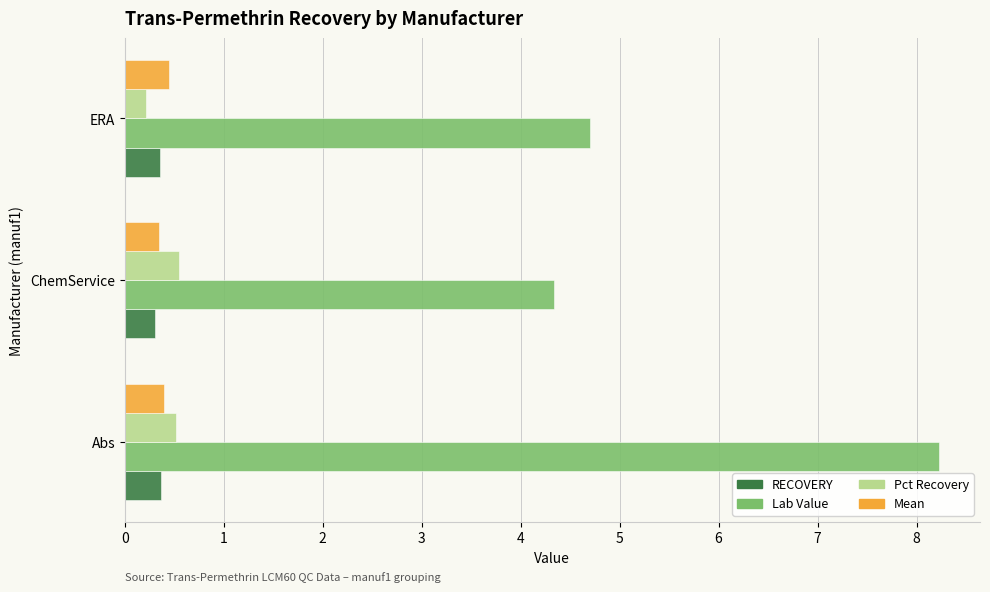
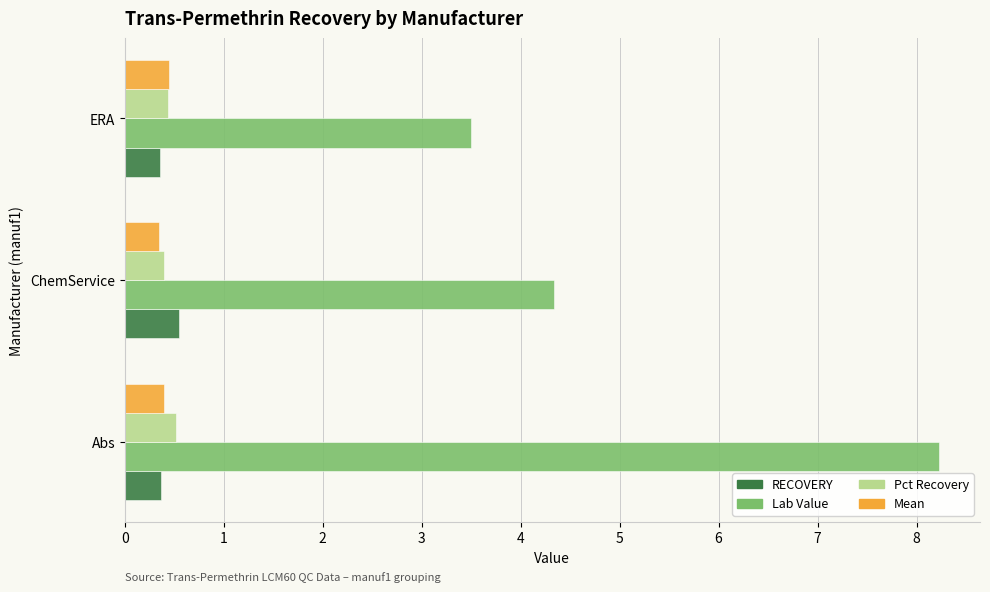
Pct Recovery, ERA: 0.2 -> 0.4
Lab Value, ERA: 4.7 -> 3.5
Pct Recovery, ChemService: 0.5 -> 0.4
RECOVERY, ChemService: 0.3 -> 0.5
